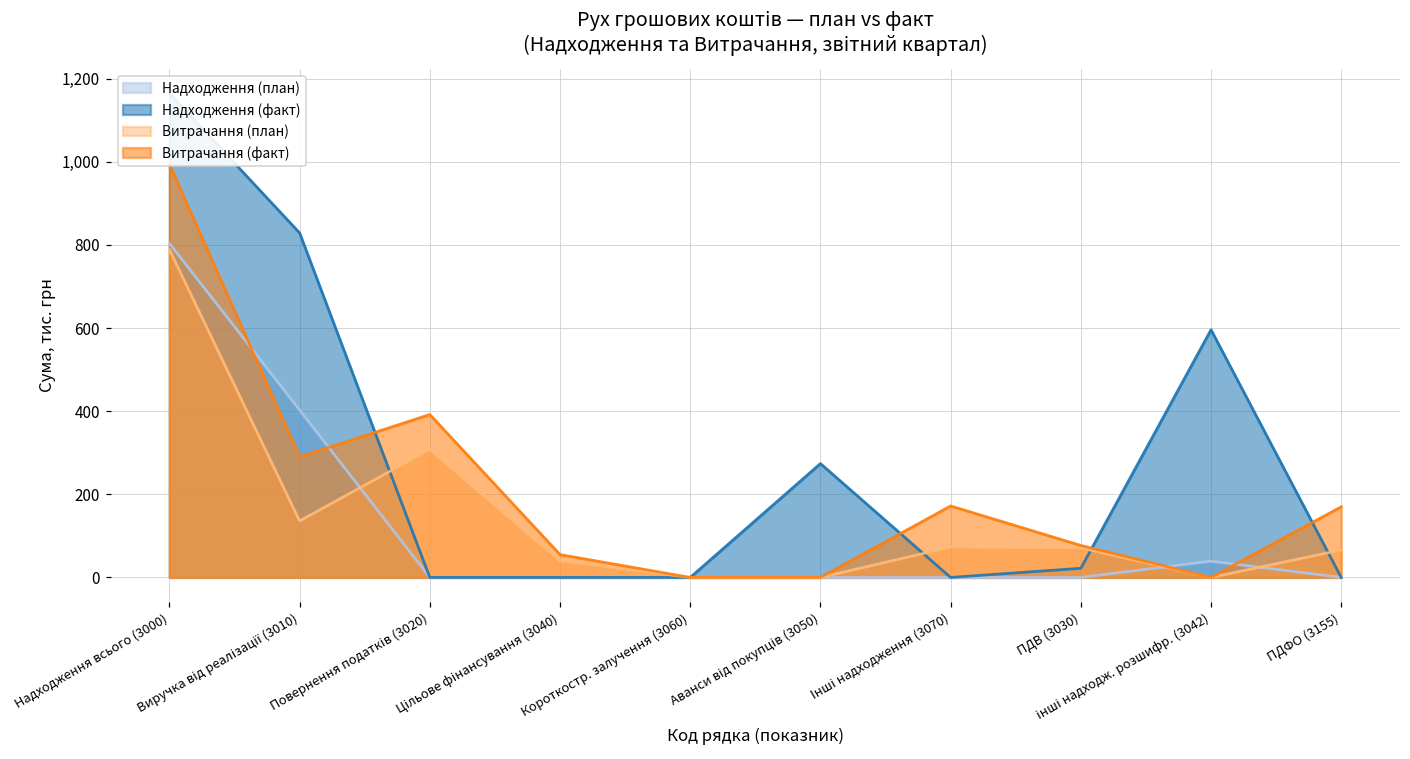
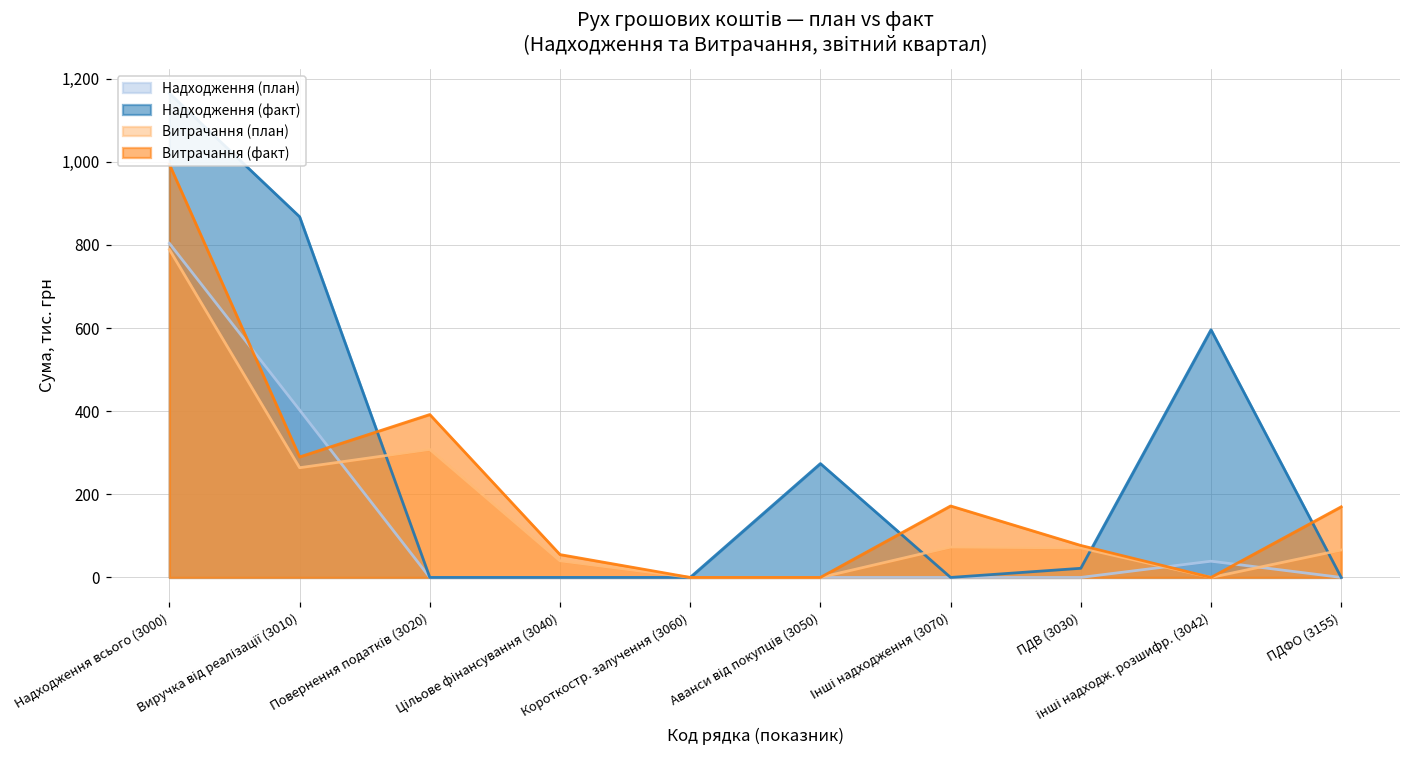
Надходження (факт), Виручка від реалізації (3010): 830 -> 870
Витрачання (план), Виручка від реалізації (3010): 140 -> 260
